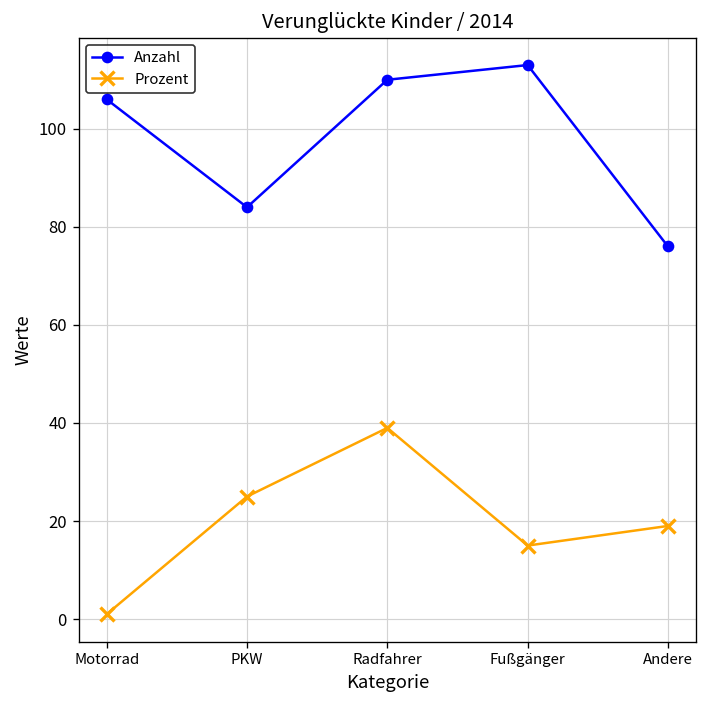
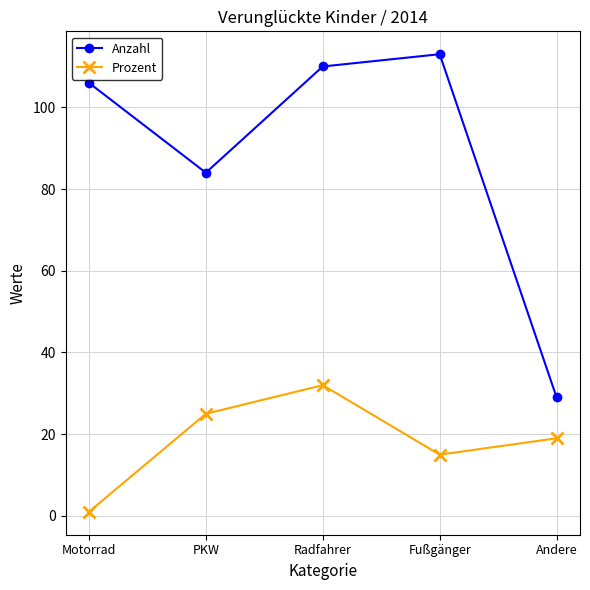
Prozent, Radfahrer: 39 -> 32
Anzahl, Andere: 76 -> 29
